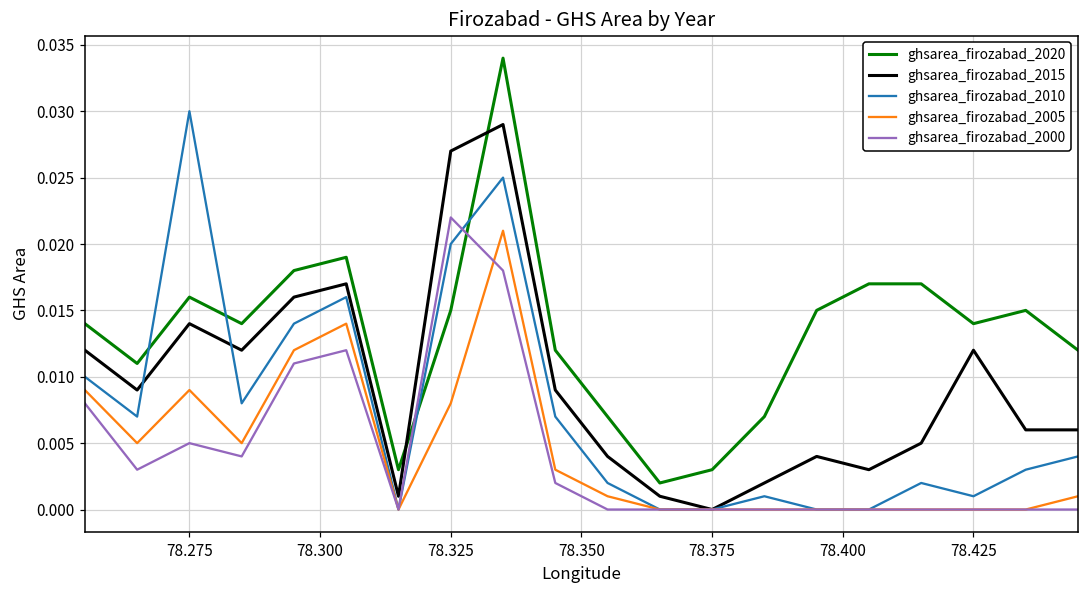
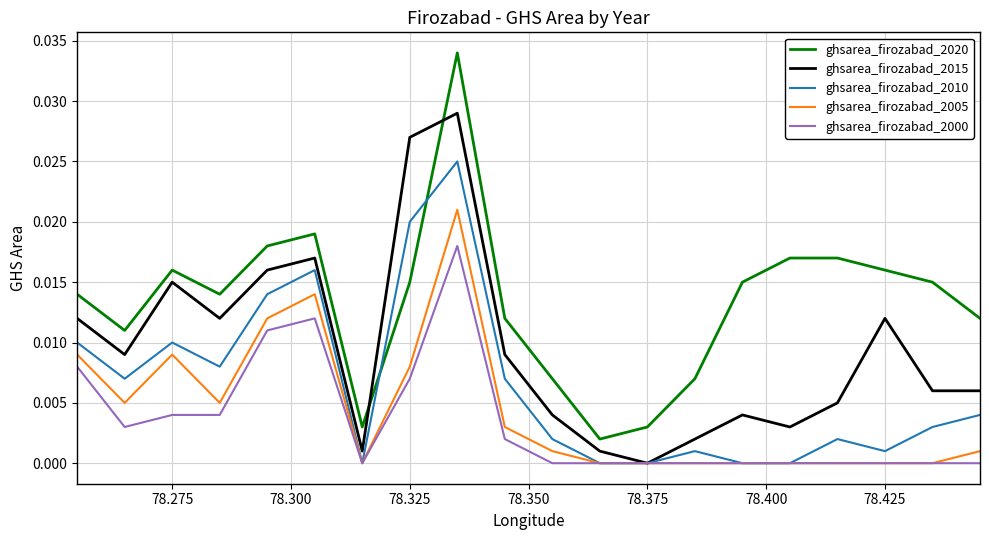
ghsarea_firozabad_2015, 78.275: 0.014 -> 0.015
ghsarea_firozabad_2010, 78.275: 0.03 -> 0.01
ghsarea_firozabad_2000, 78.275: 0.005 -> 0.004
ghsarea_firozabad_2000, 78.325: 0.022 -> 0.007
ghsarea_firozabad_2020, 78.425: 0.014 -> 0.016
